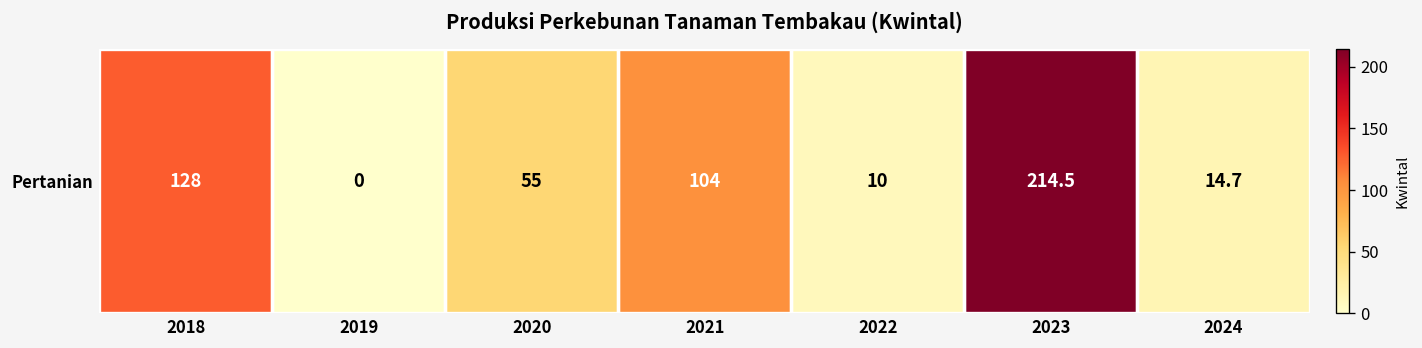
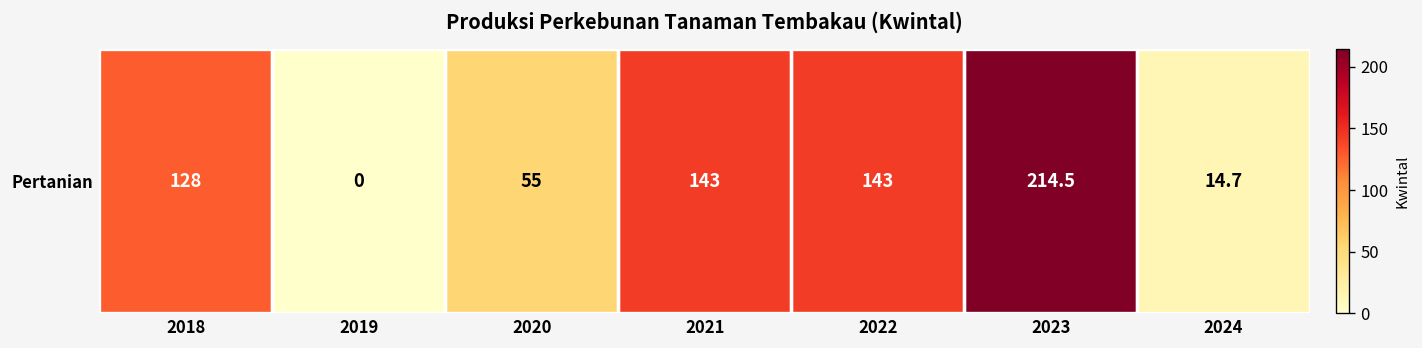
Pertanian, 2021: 104 -> 143
Pertanian, 2022: 10 -> 143
